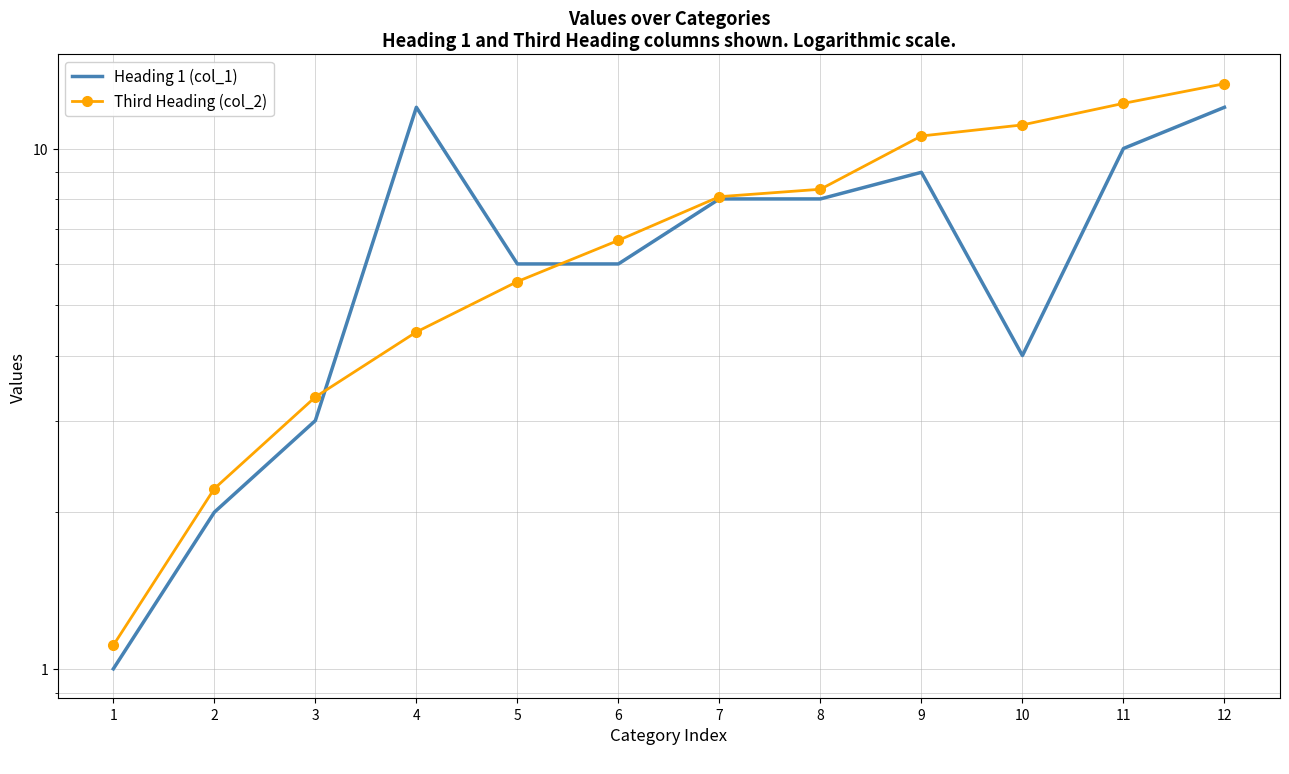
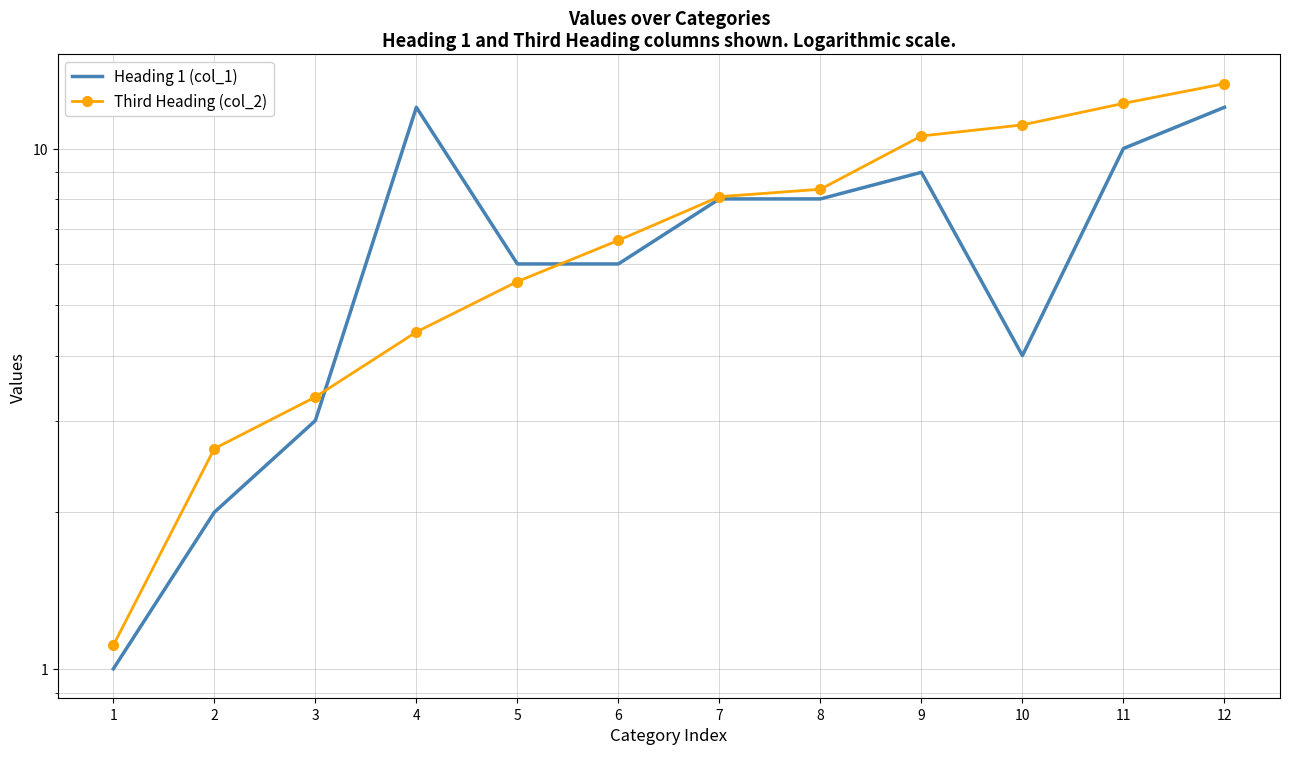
Third Heading (col_2), 2: 2.22 -> 2.7
